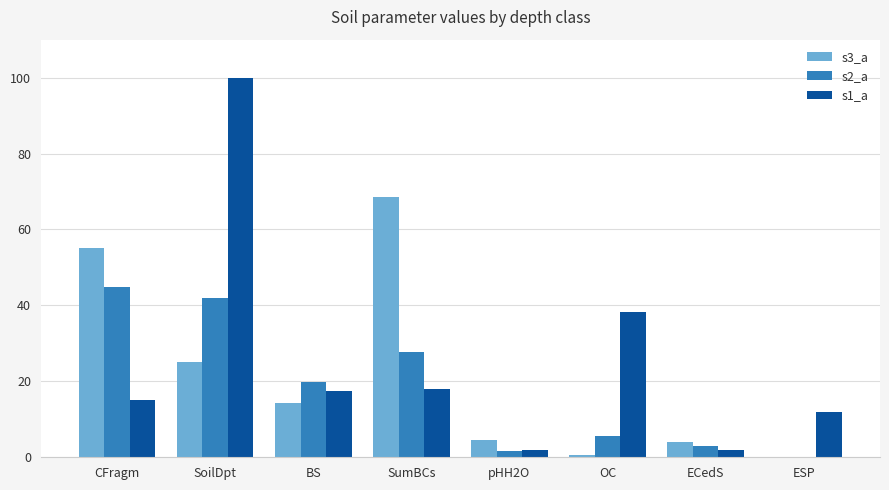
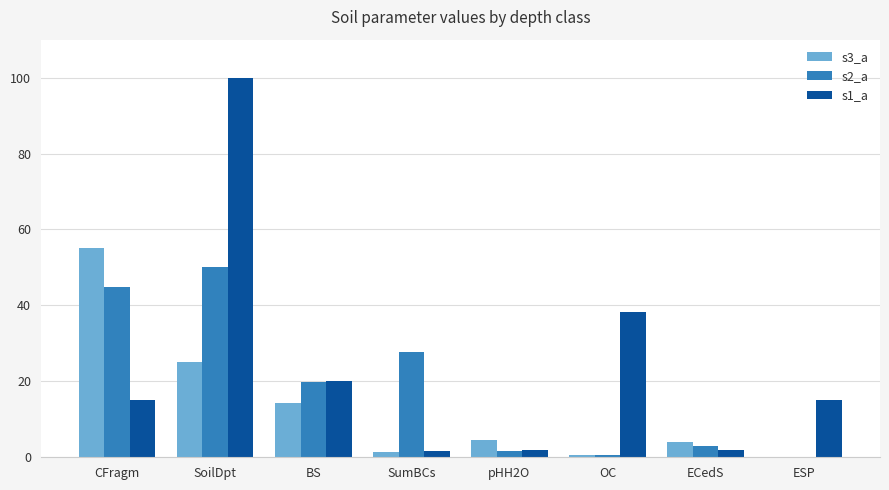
s2_a, SoilDpt: 42 -> 50
s1_a, BS: 17 -> 20
s3_a, SumBCs: 69 -> 2
s1_a, SumBCs: 18 -> 2
s2_a, OC: 6 -> 1
s1_a, ESP: 12 -> 15
